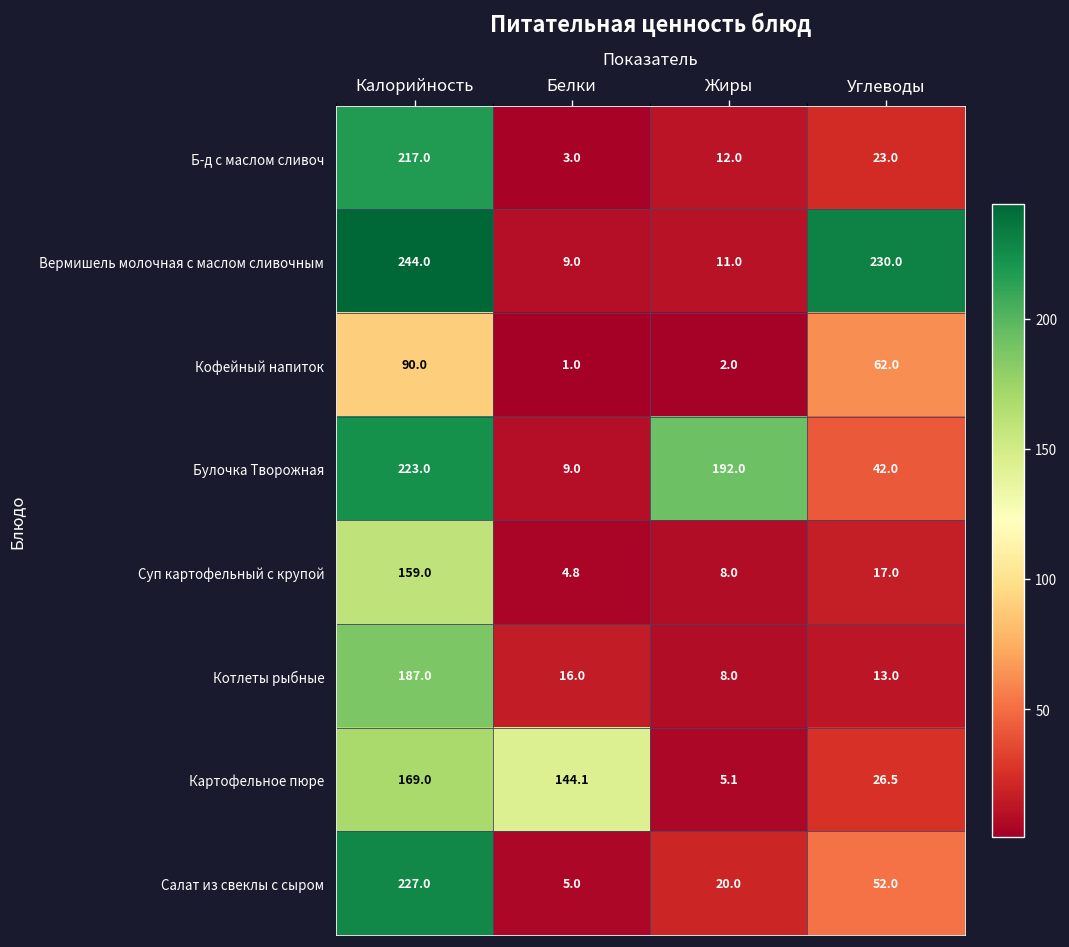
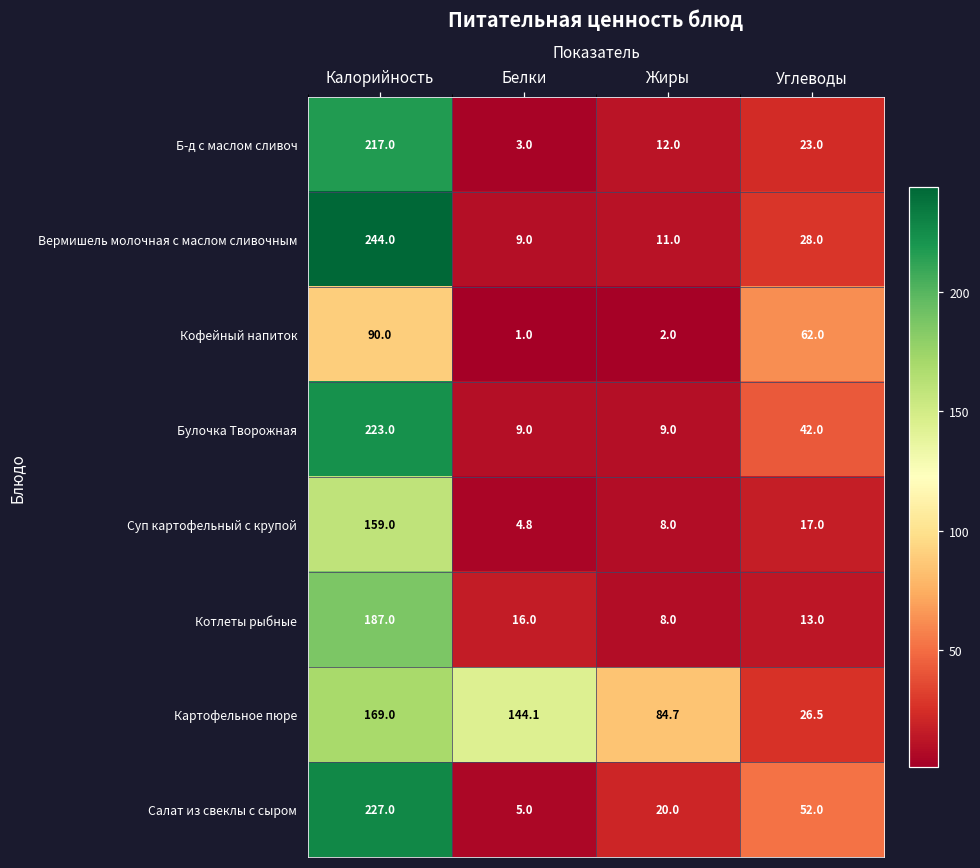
Вермишель молочная с маслом сливочным, Углеводы: 230.0 -> 28.0
Булочка Творожная, Жиры: 192.0 -> 9.0
Картофельное пюре, Жиры: 5.1 -> 84.7
